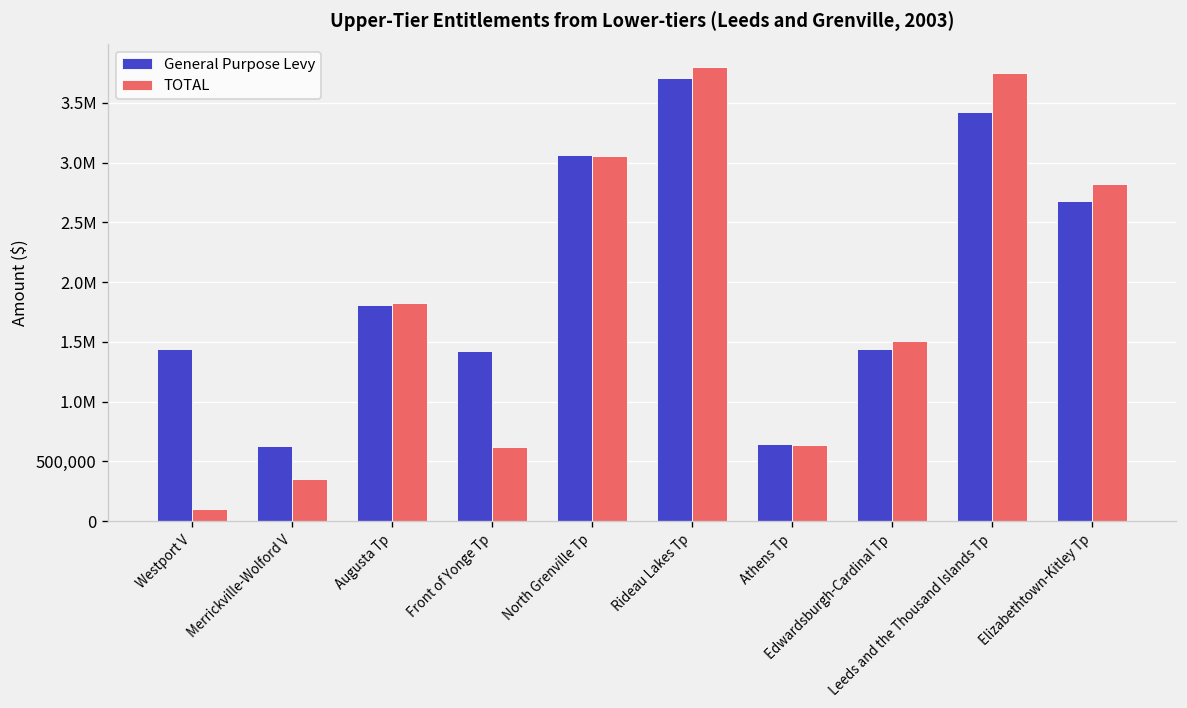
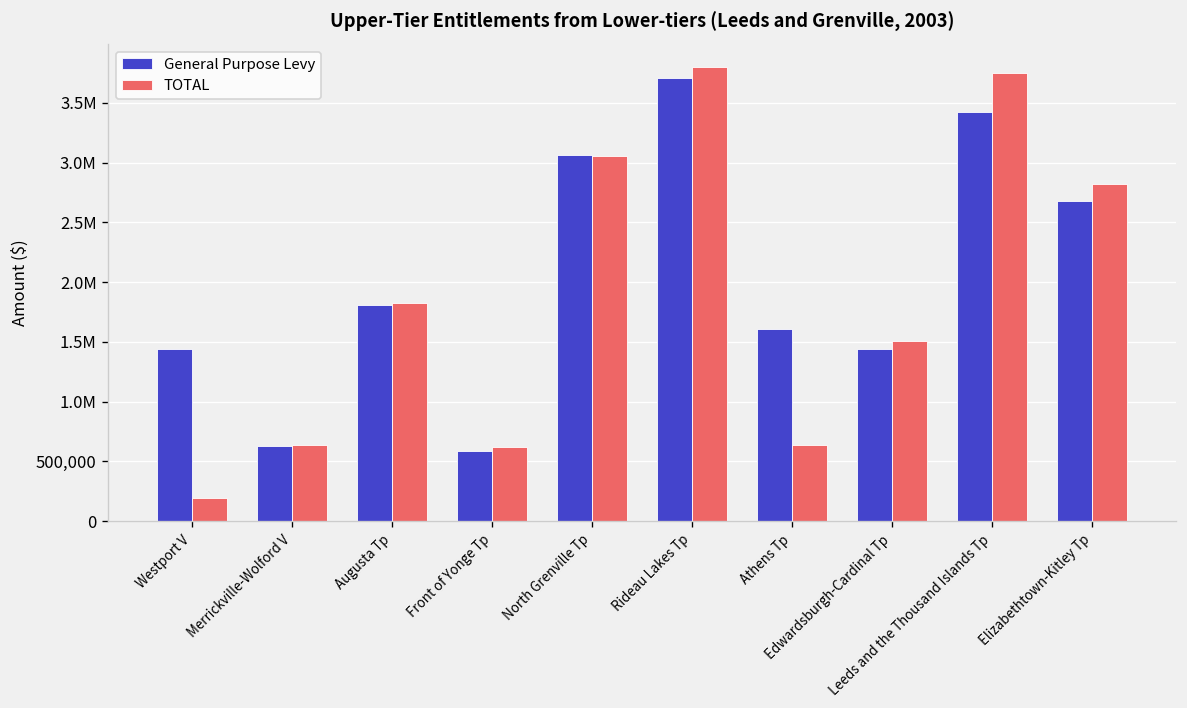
TOTAL, Westport V: 100,000 -> 200,000
TOTAL, Merrickville-Wolford V: 400,000 -> 600,000
General Purpose Levy, Front of Yonge Tp: 1,400,000 -> 600,000
General Purpose Levy, Athens Tp: 600,000 -> 1,600,000
